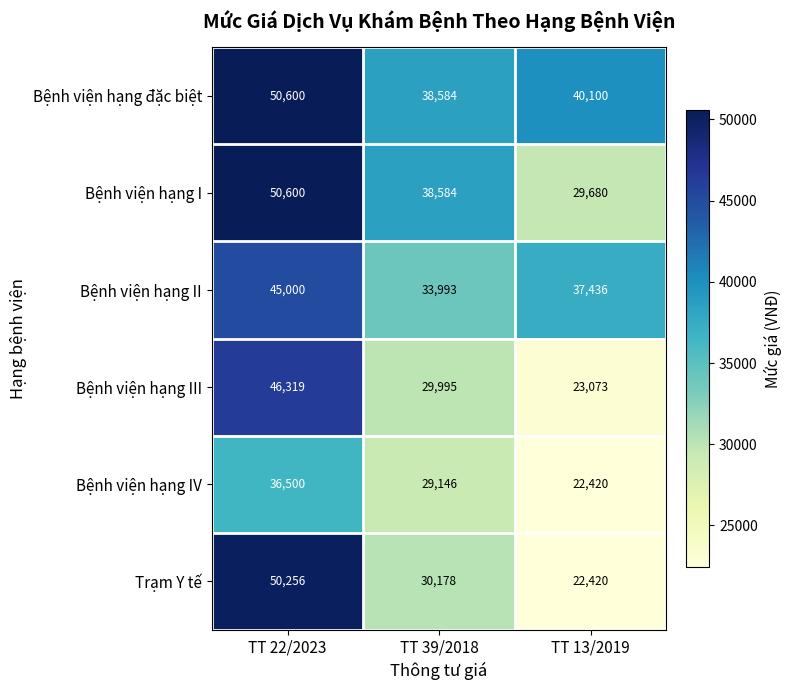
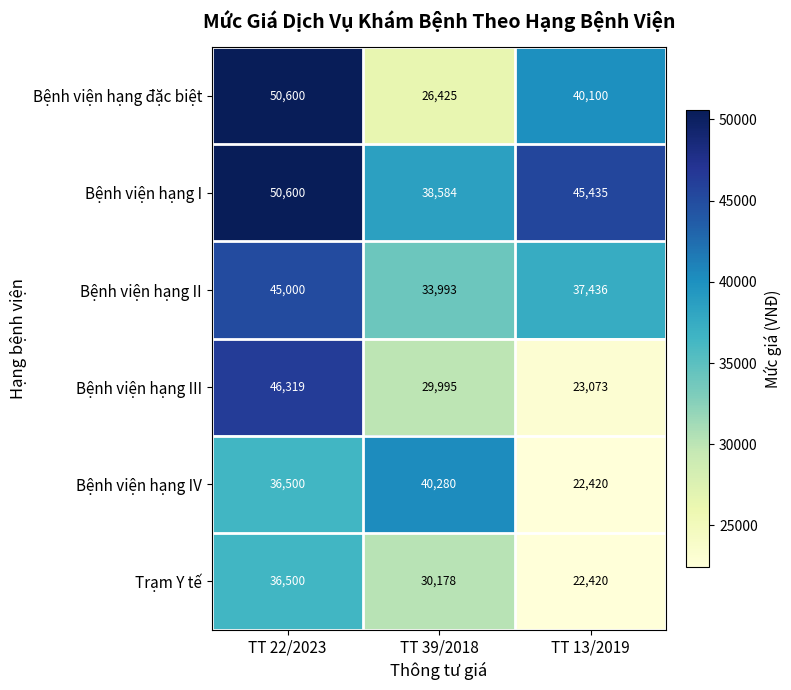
Bệnh viện hạng đặc biệt, TT 39/2018: 38,584 -> 26,425
Bệnh viện hạng I, TT 13/2019: 29,680 -> 45,435
Bệnh viện hạng IV, TT 39/2018: 29,146 -> 40,280
Trạm Y tế, TT 22/2023: 50,256 -> 36,500
